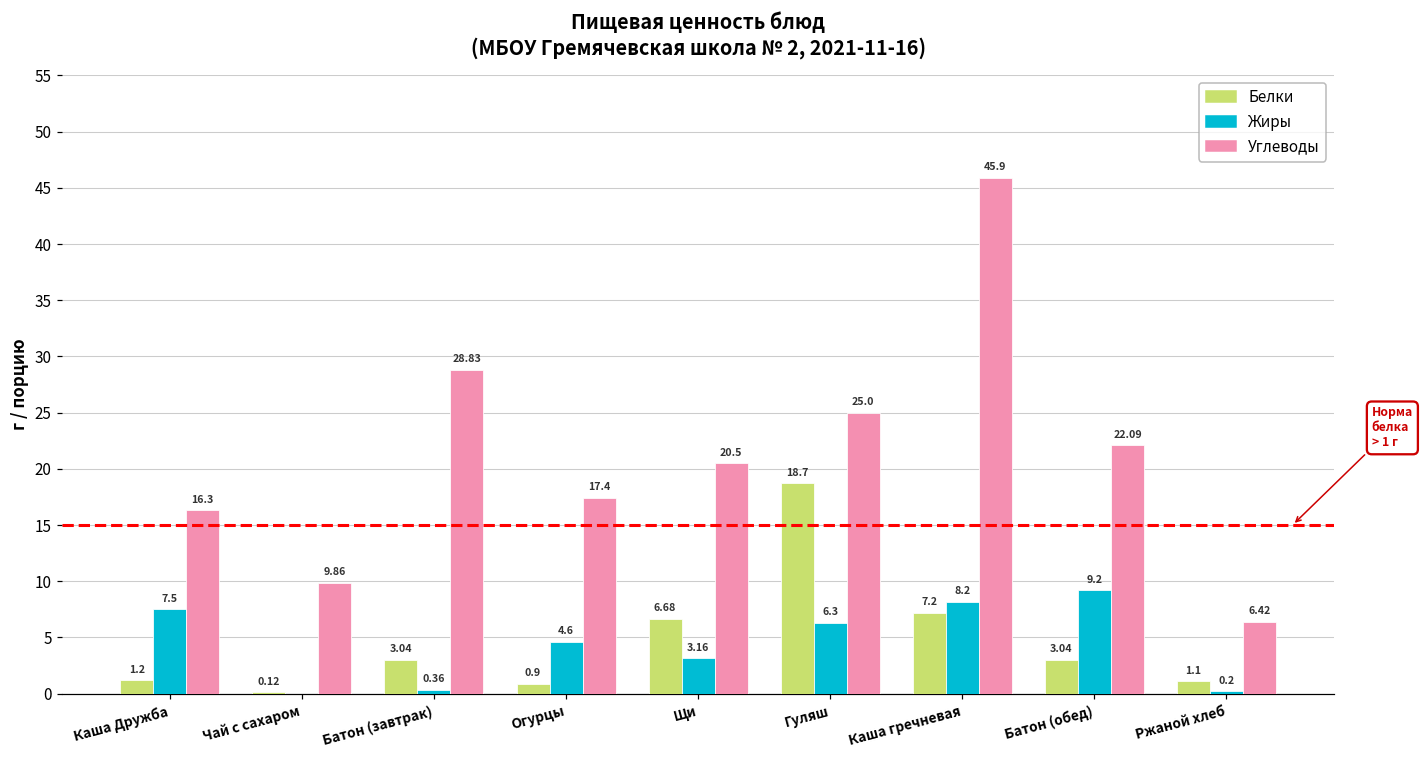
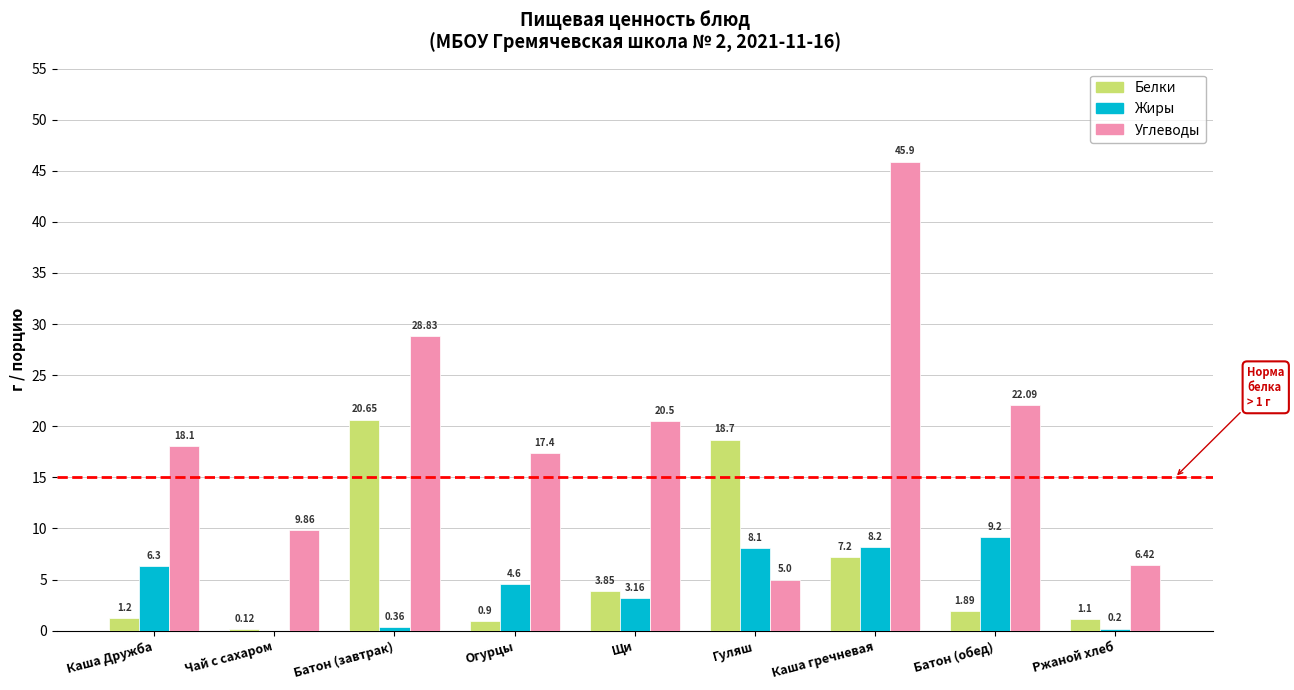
Жиры, Каша Дружба: 7.5 -> 6.3
Углеводы, Каша Дружба: 16.3 -> 18.1
Белки, Батон (завтрак): 3.04 -> 20.65
Белки, Щи: 6.68 -> 3.85
Жиры, Гуляш: 6.3 -> 8.1
Углеводы, Гуляш: 25.0 -> 5.0
Белки, Батон (обед): 3.04 -> 1.89
